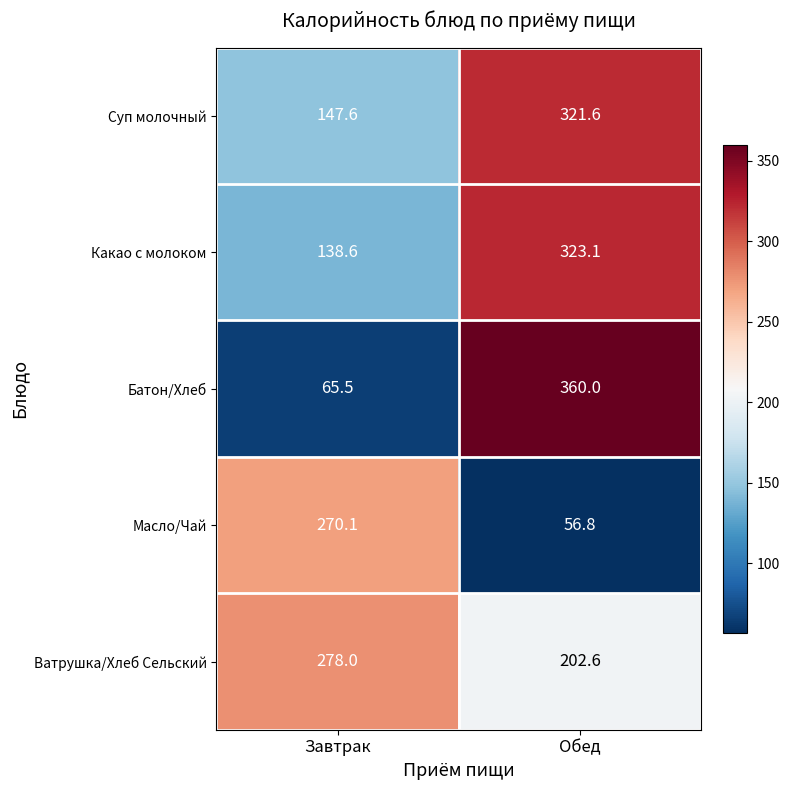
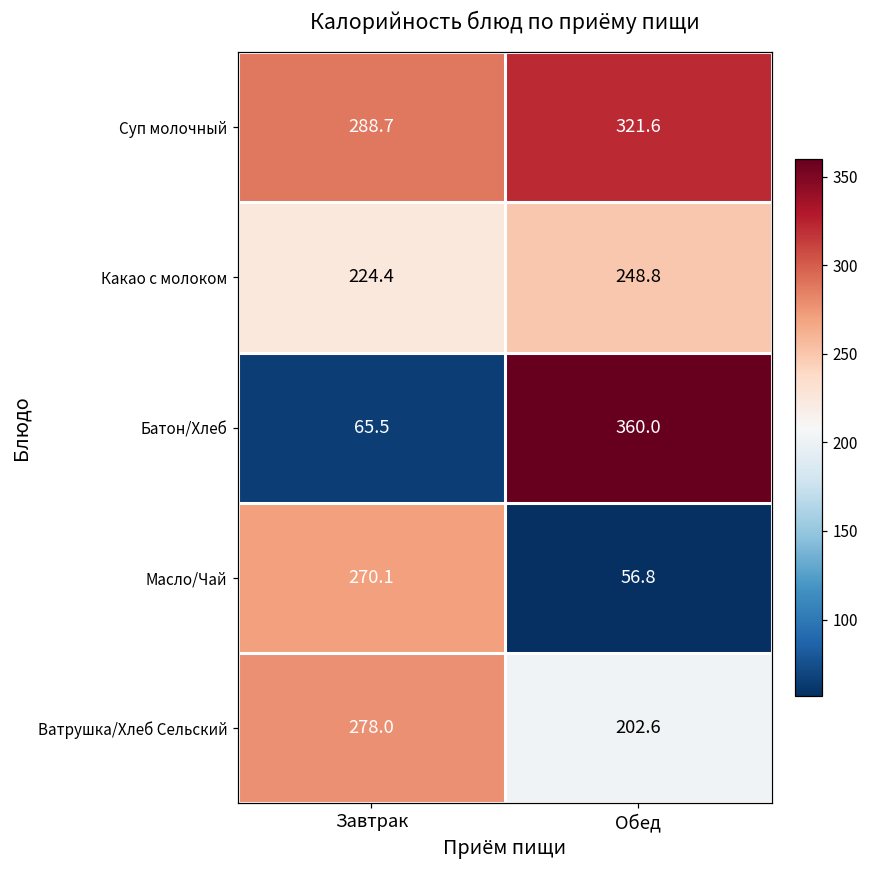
Суп молочный, Завтрак: 147.6 -> 288.7
Какао с молоком, Завтрак: 138.6 -> 224.4
Какао с молоком, Обед: 323.1 -> 248.8
